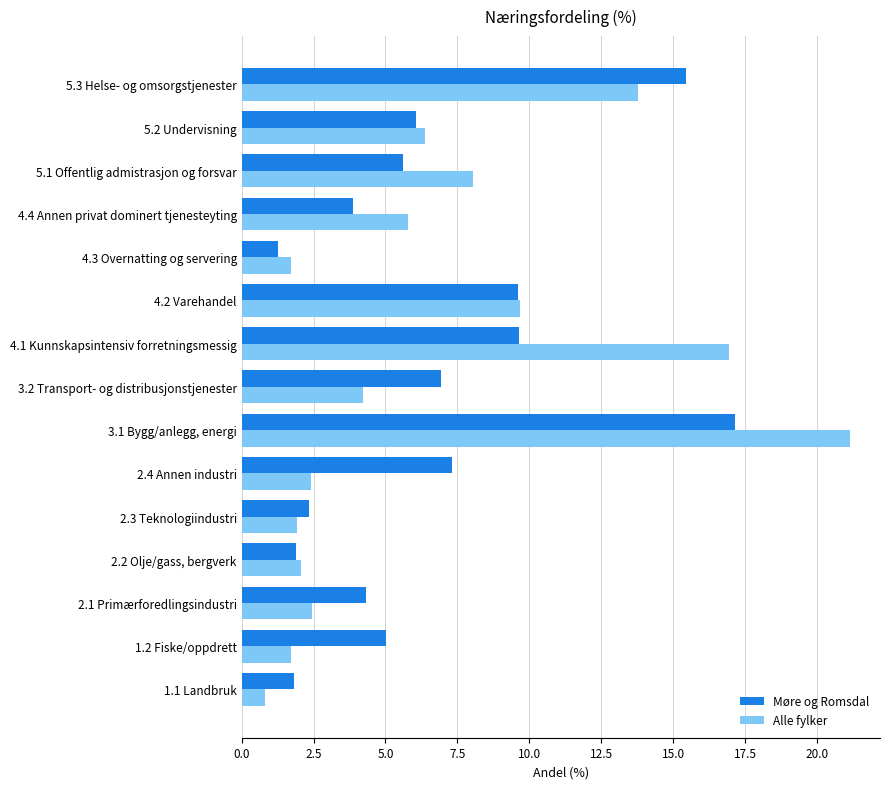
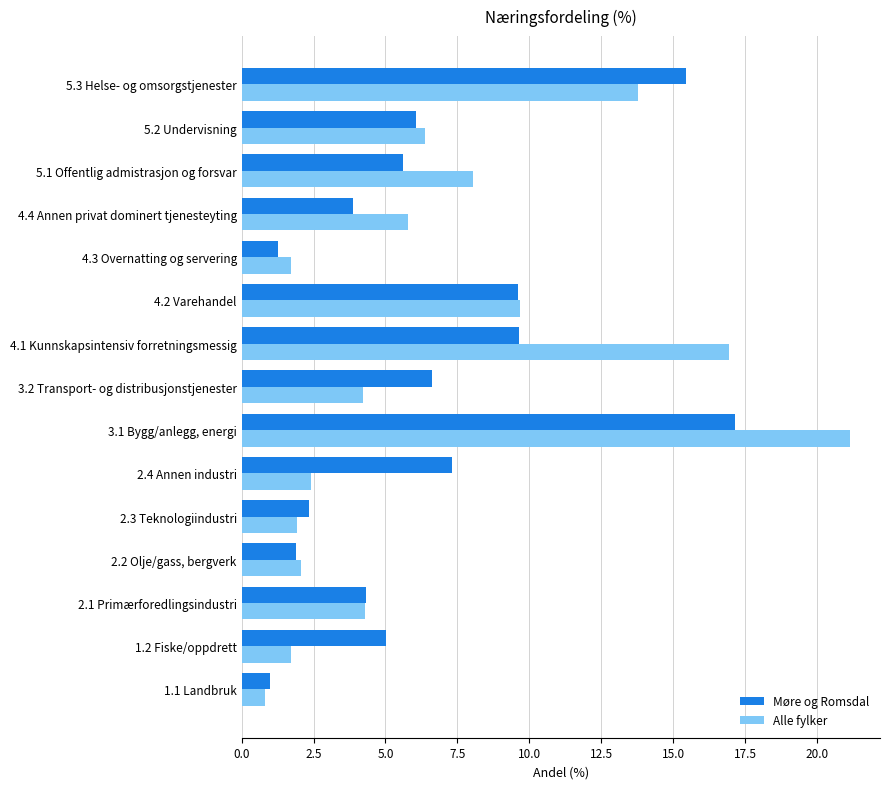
Møre og Romsdal, 3.2 Transport- og distribusjonstjenester: 6.9 -> 6.6
Alle fylker, 2.1 Primærforedlingsindustri: 2.4 -> 4.3
Møre og Romsdal, 1.1 Landbruk: 1.8 -> 1.0
